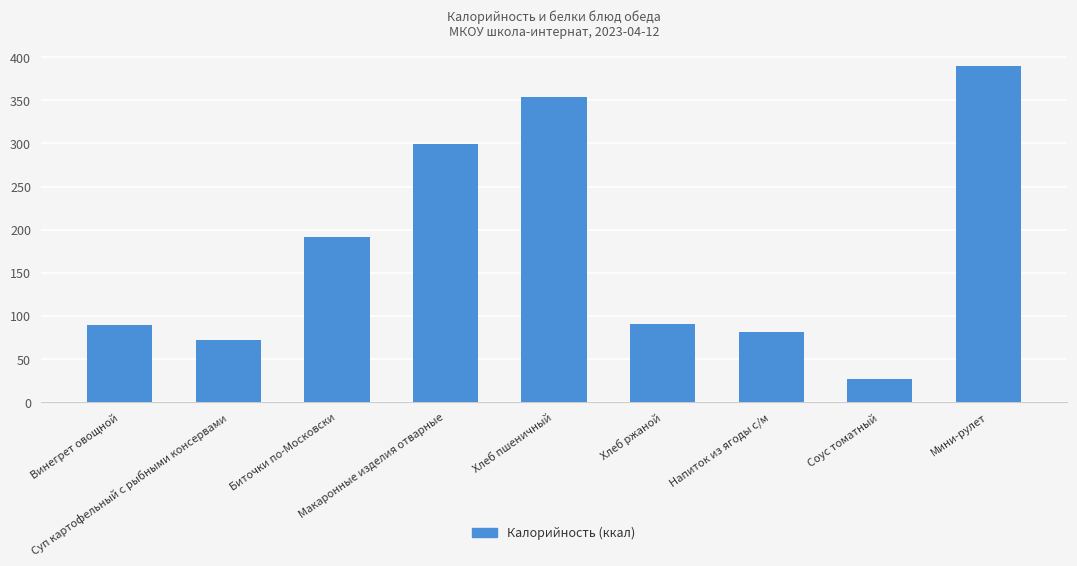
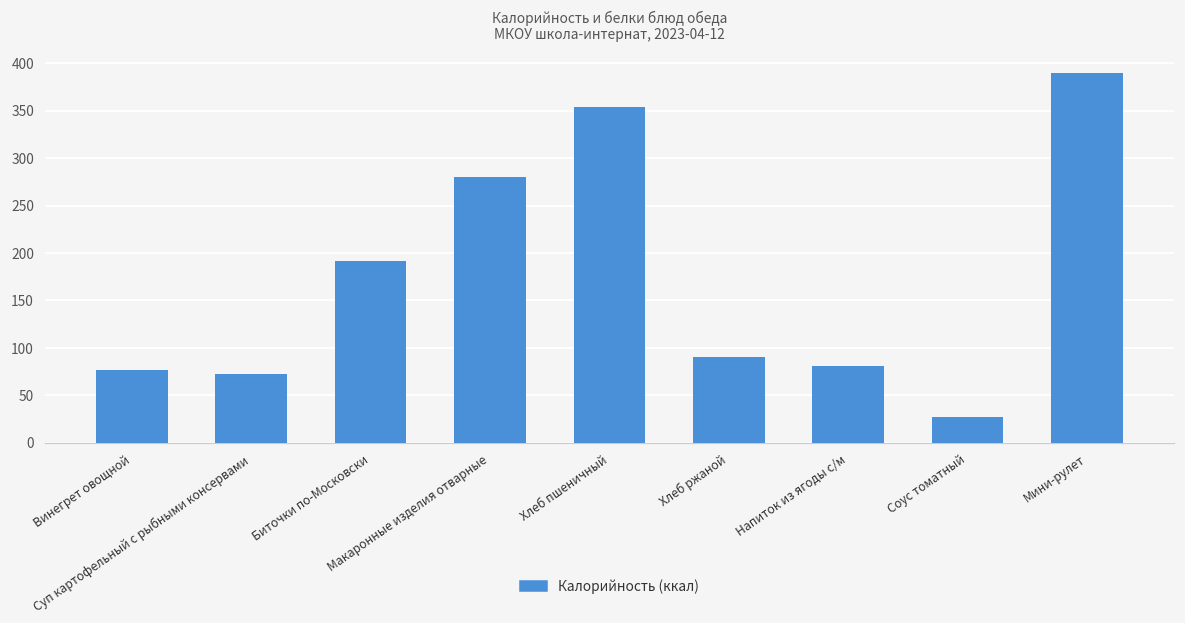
Винегрет овощной: 90 -> 80
Макаронные изделия отварные: 300 -> 280
